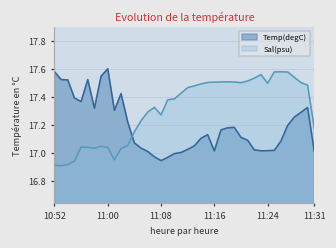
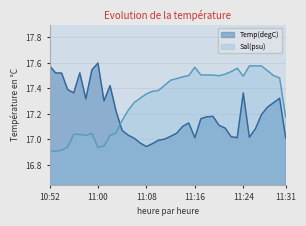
Sal(psu), 11:00: 17.04 -> 16.94
Sal(psu), 11:08: 17.27 -> 17.36
Sal(psu), 11:16: 17.50 -> 17.57
Temp(degC), 11:24: 17.02 -> 17.37
